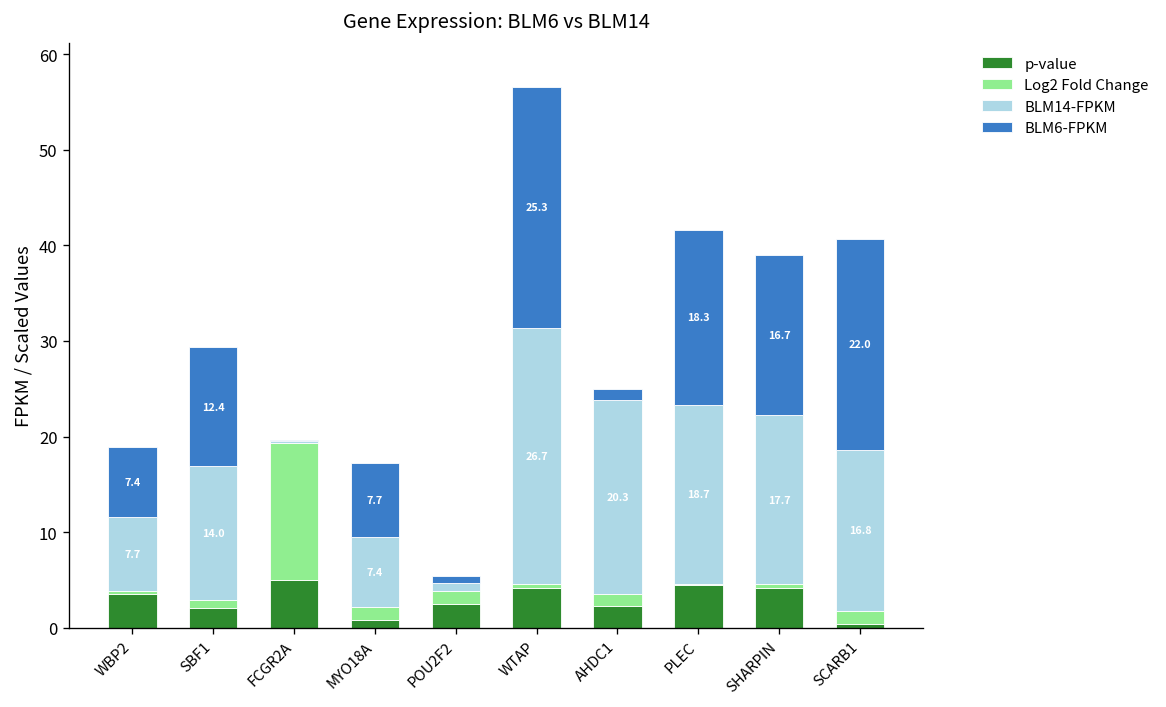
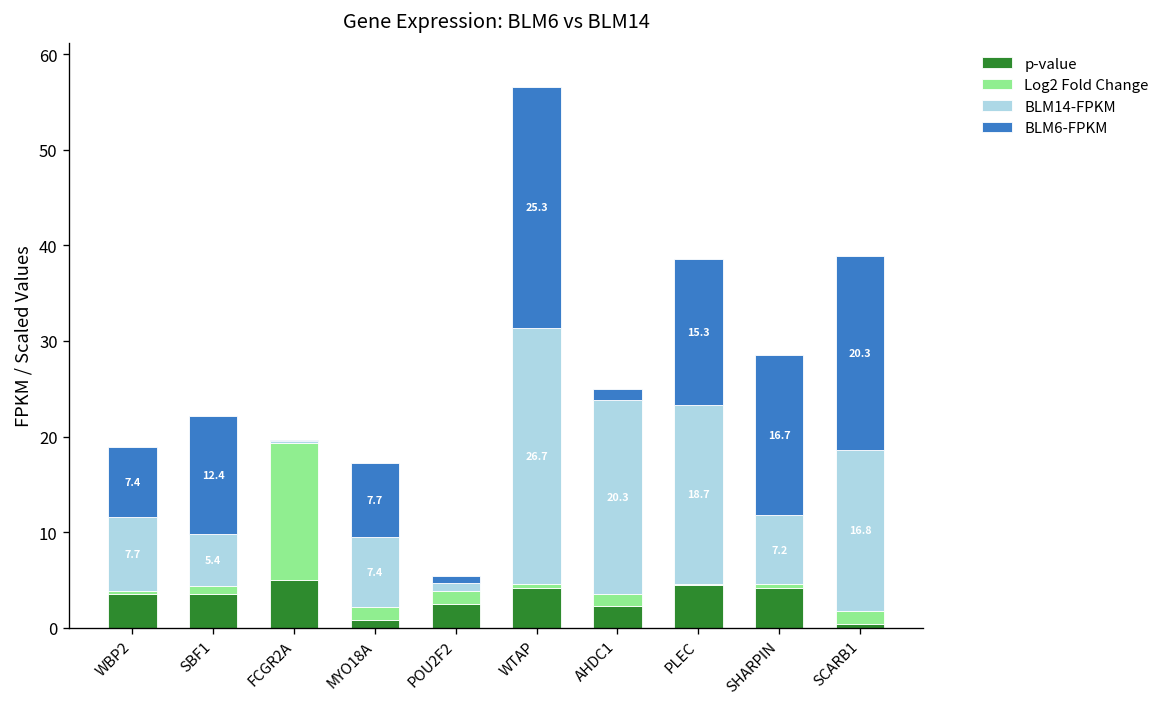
p-value, SBF1: 2 -> 3
BLM14-FPKM, SBF1: 14.0 -> 5.4
BLM6-FPKM, PLEC: 18.3 -> 15.3
BLM14-FPKM, SHARPIN: 17.7 -> 7.2
BLM6-FPKM, SCARB1: 22.0 -> 20.3
